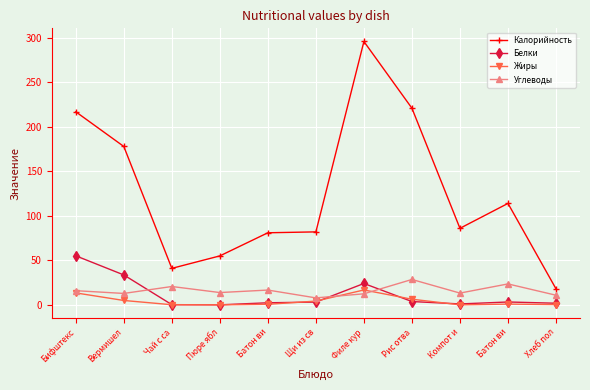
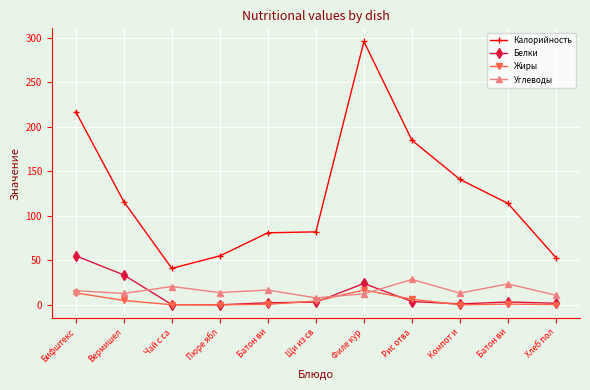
Калорийность, Вермишел: 180 -> 120
Калорийность, Рис отва: 220 -> 190
Калорийность, Компот и: 90 -> 140
Калорийность, Хлеб пол: 20 -> 50
